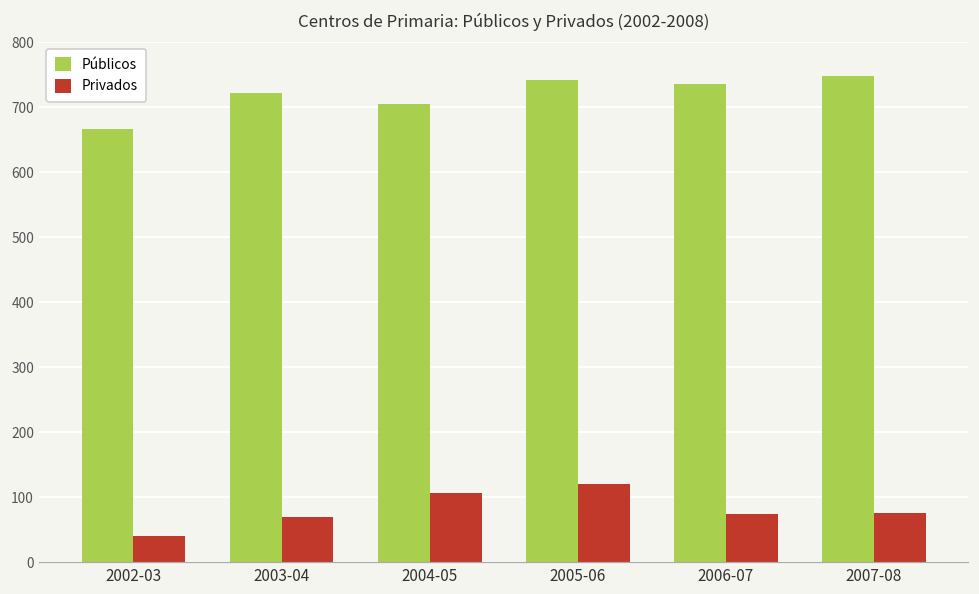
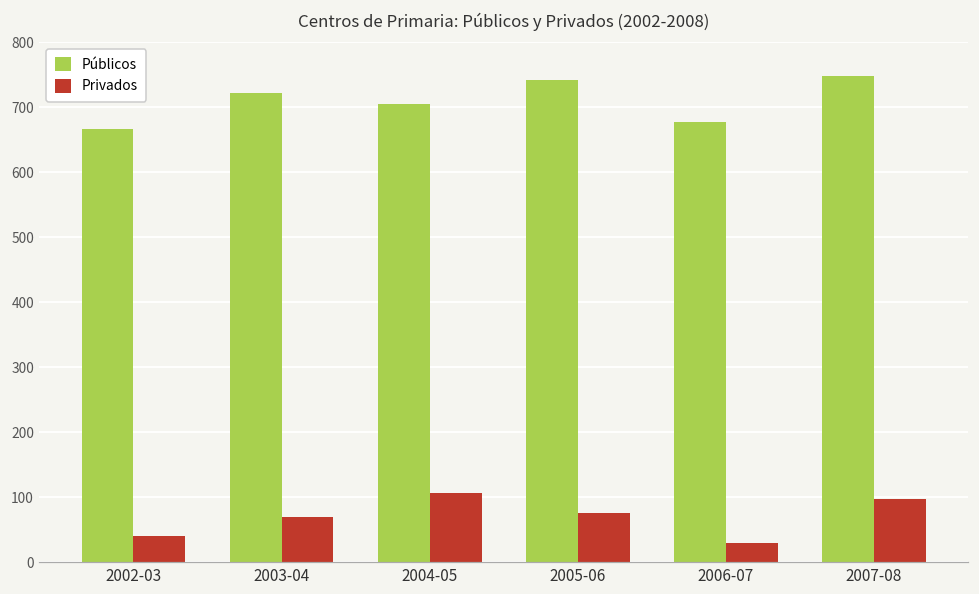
Privados, 2005-06: 120 -> 80
Públicos, 2006-07: 740 -> 680
Privados, 2006-07: 70 -> 30
Privados, 2007-08: 80 -> 100
